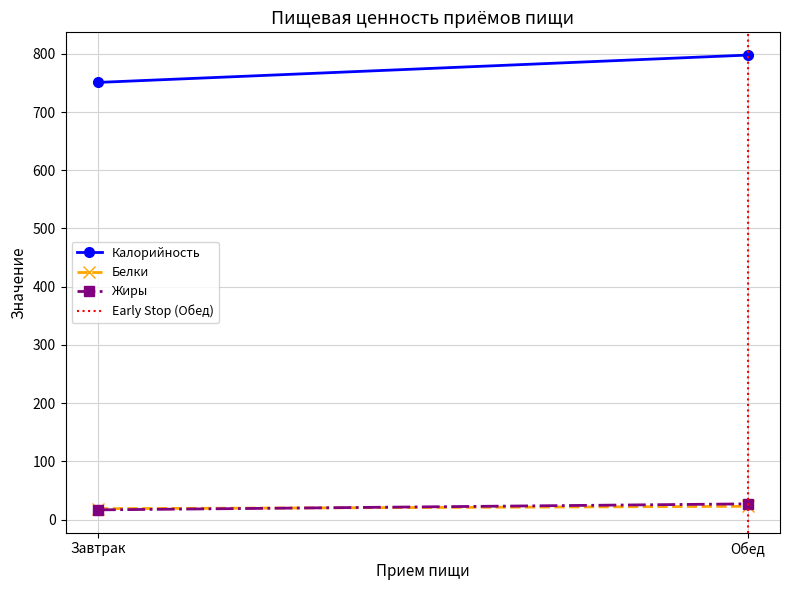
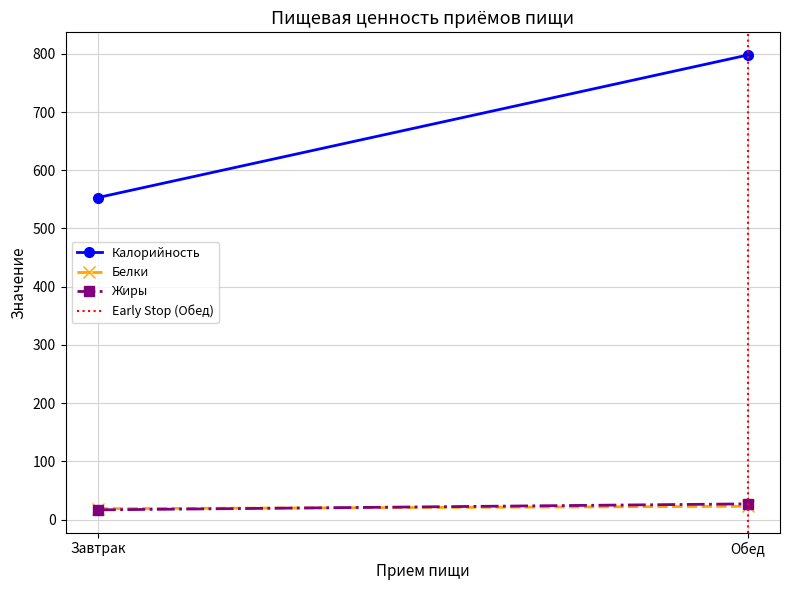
Калорийность, Завтрак: 750 -> 550
